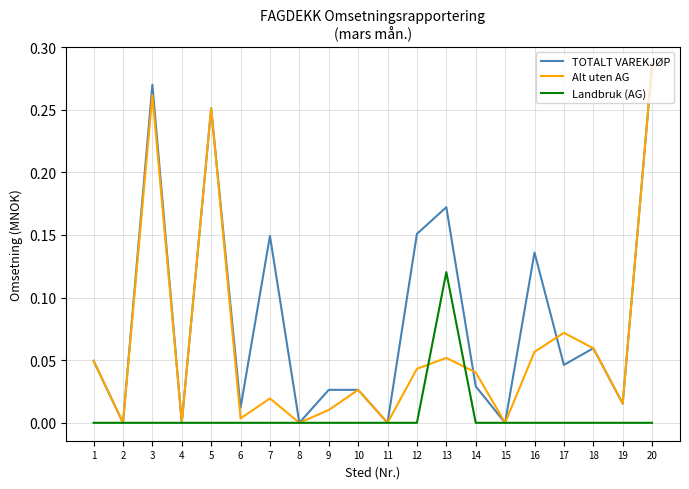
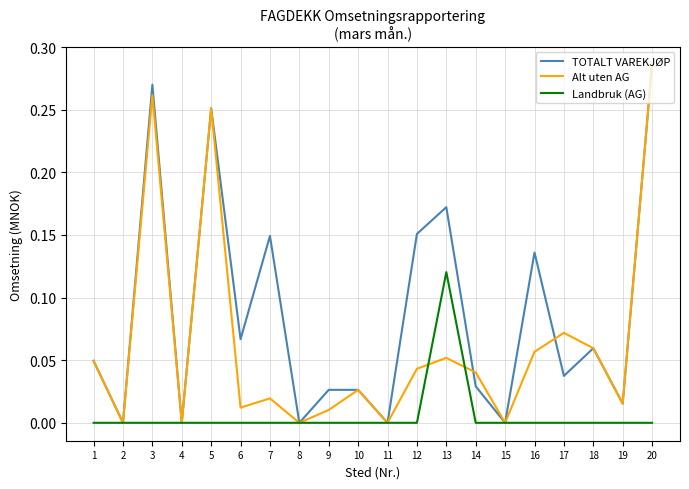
TOTALT VAREKJØP, 6: 0.012 -> 0.067
Alt uten AG, 6: 0.003 -> 0.012
TOTALT VAREKJØP, 17: 0.046 -> 0.037
